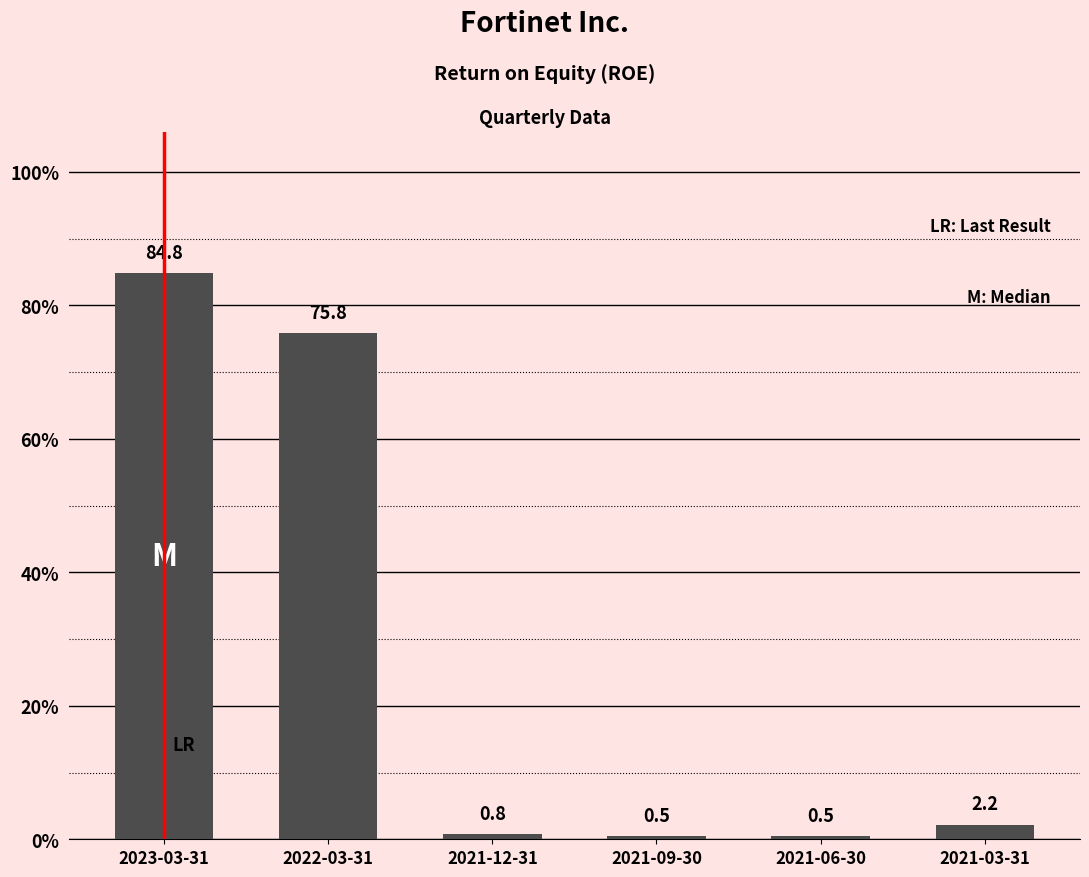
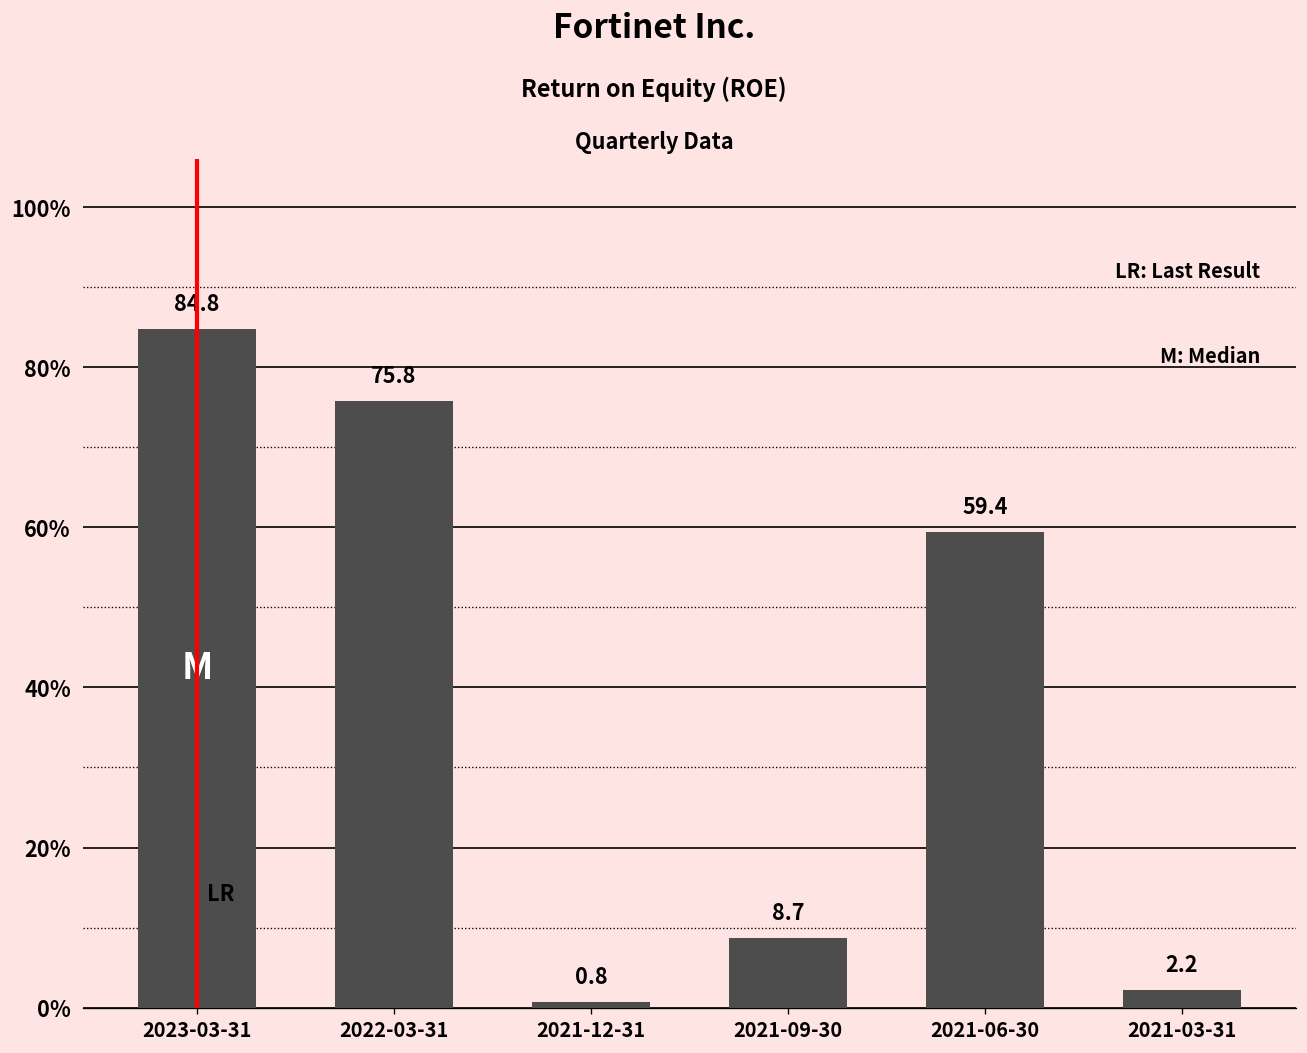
2021-09-30: 0.5 -> 8.7
2021-06-30: 0.5 -> 59.4
